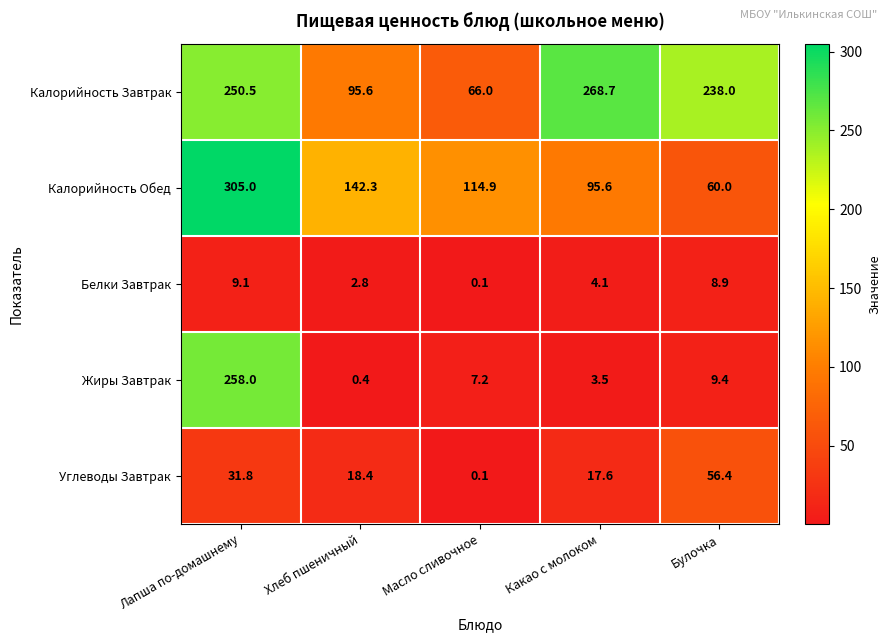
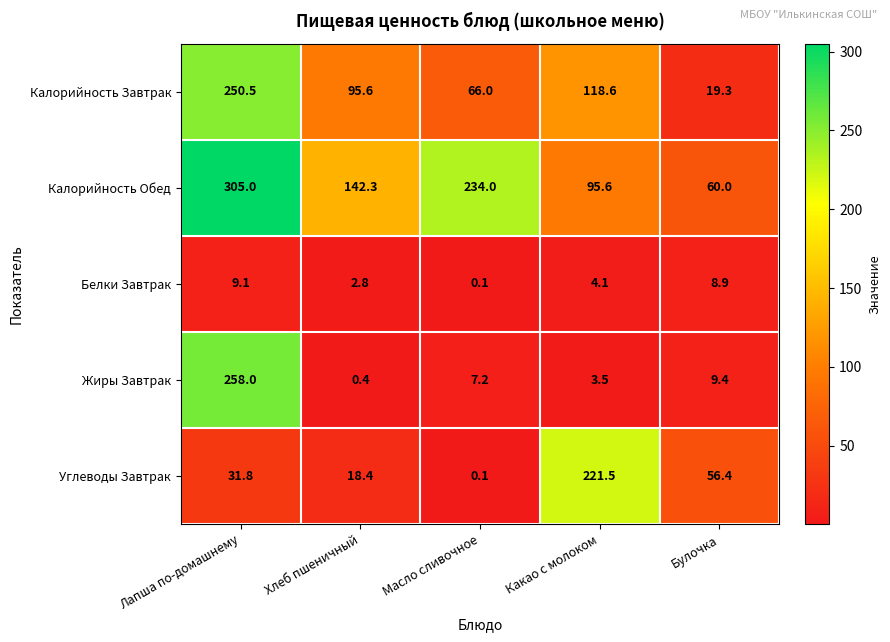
Калорийность Завтрак, Какао с молоком: 268.7 -> 118.6
Калорийность Завтрак, Булочка: 238.0 -> 19.3
Калорийность Обед, Масло сливочное: 114.9 -> 234.0
Углеводы Завтрак, Какао с молоком: 17.6 -> 221.5
